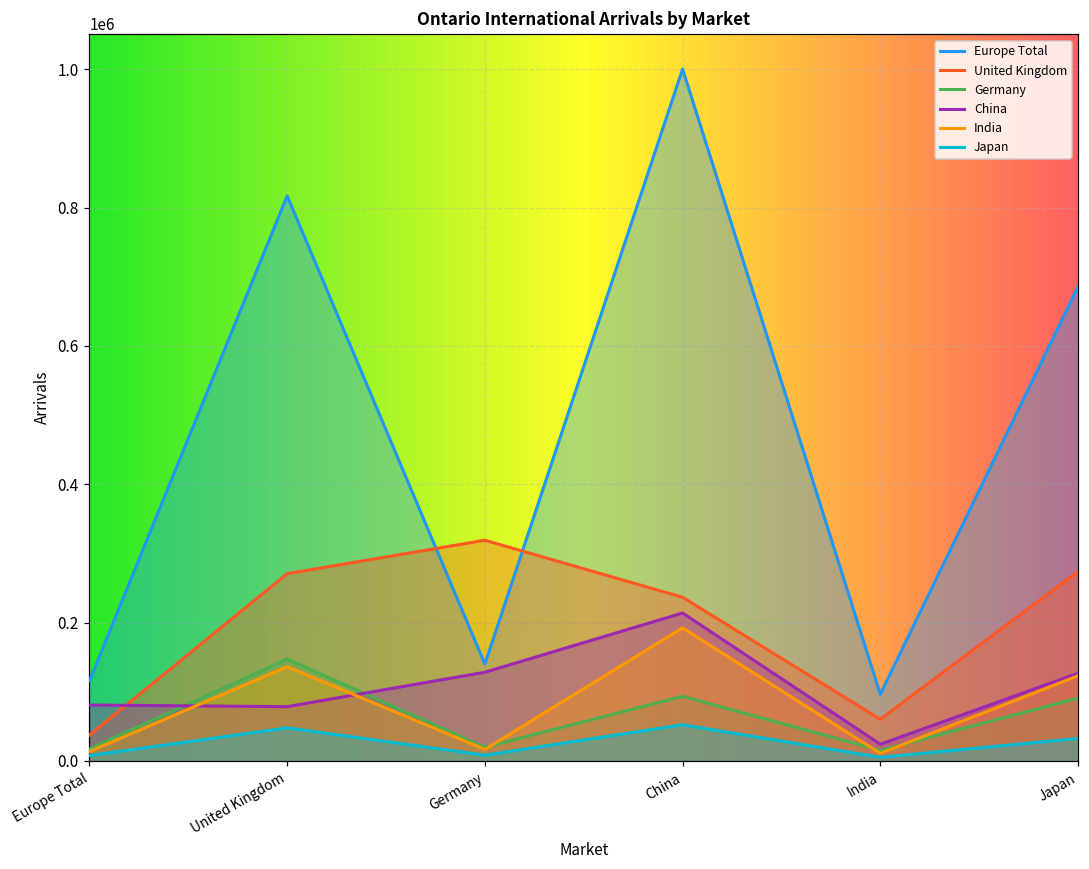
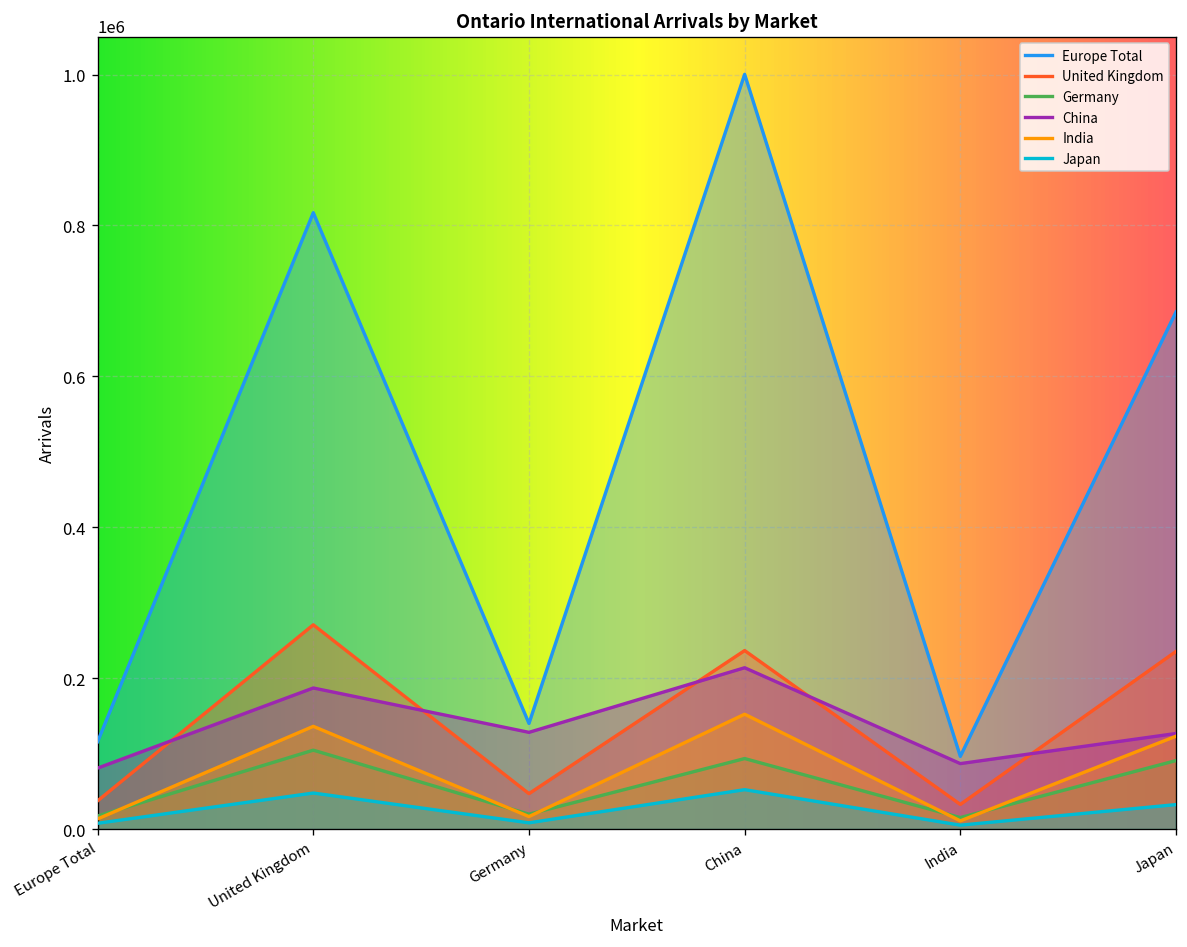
Germany, United Kingdom: 150000 -> 100000
China, United Kingdom: 80000 -> 190000
United Kingdom, Germany: 320000 -> 50000
India, China: 190000 -> 150000
United Kingdom, India: 60000 -> 30000
China, India: 20000 -> 90000
United Kingdom, Japan: 270000 -> 240000
